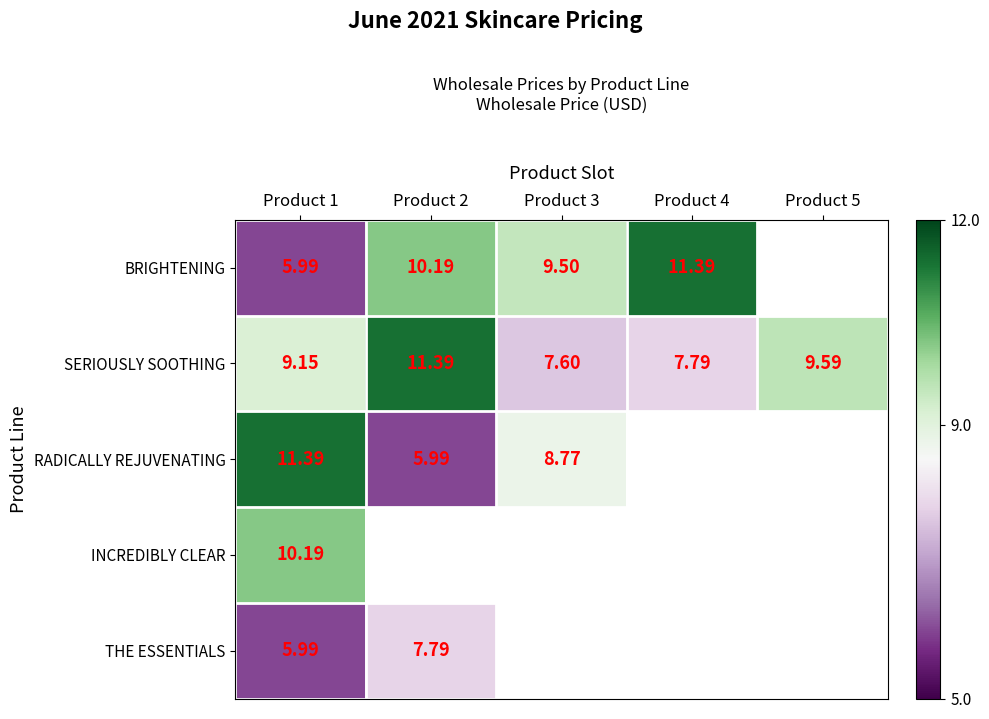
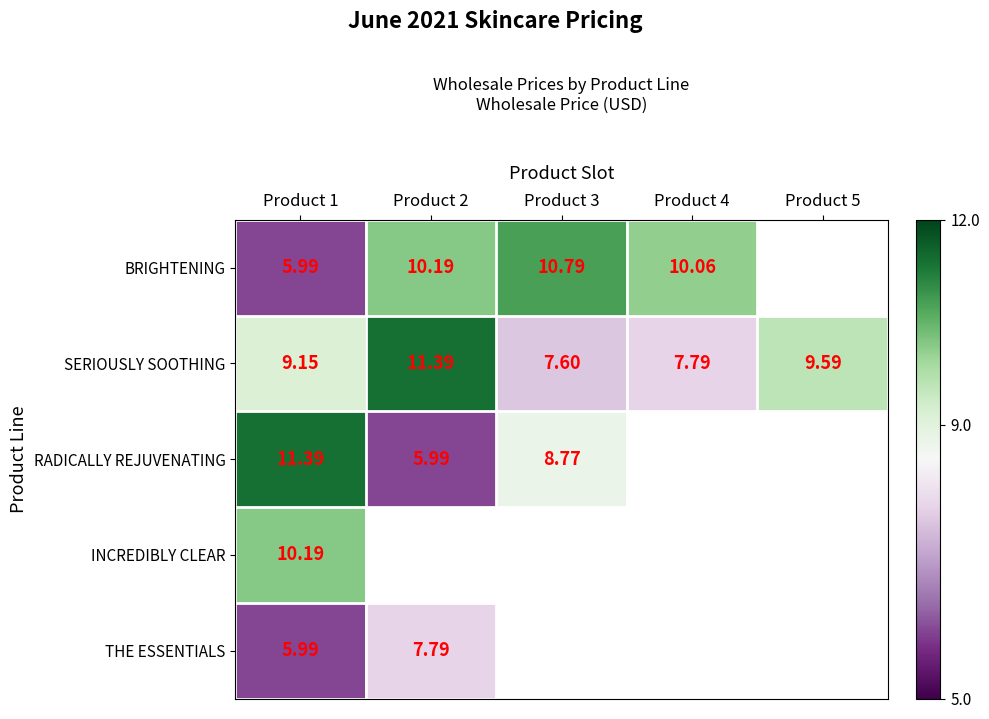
BRIGHTENING, Product 3: 9.50 -> 10.79
BRIGHTENING, Product 4: 11.39 -> 10.06
